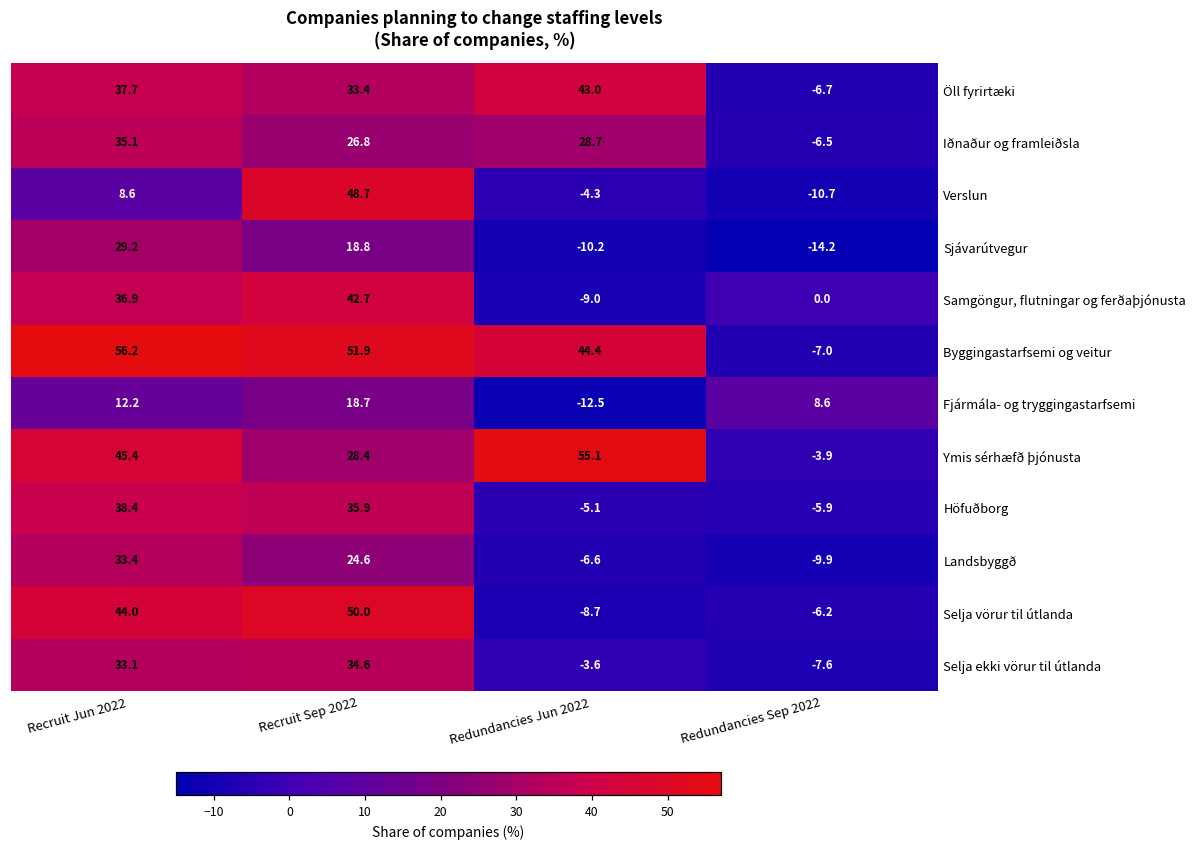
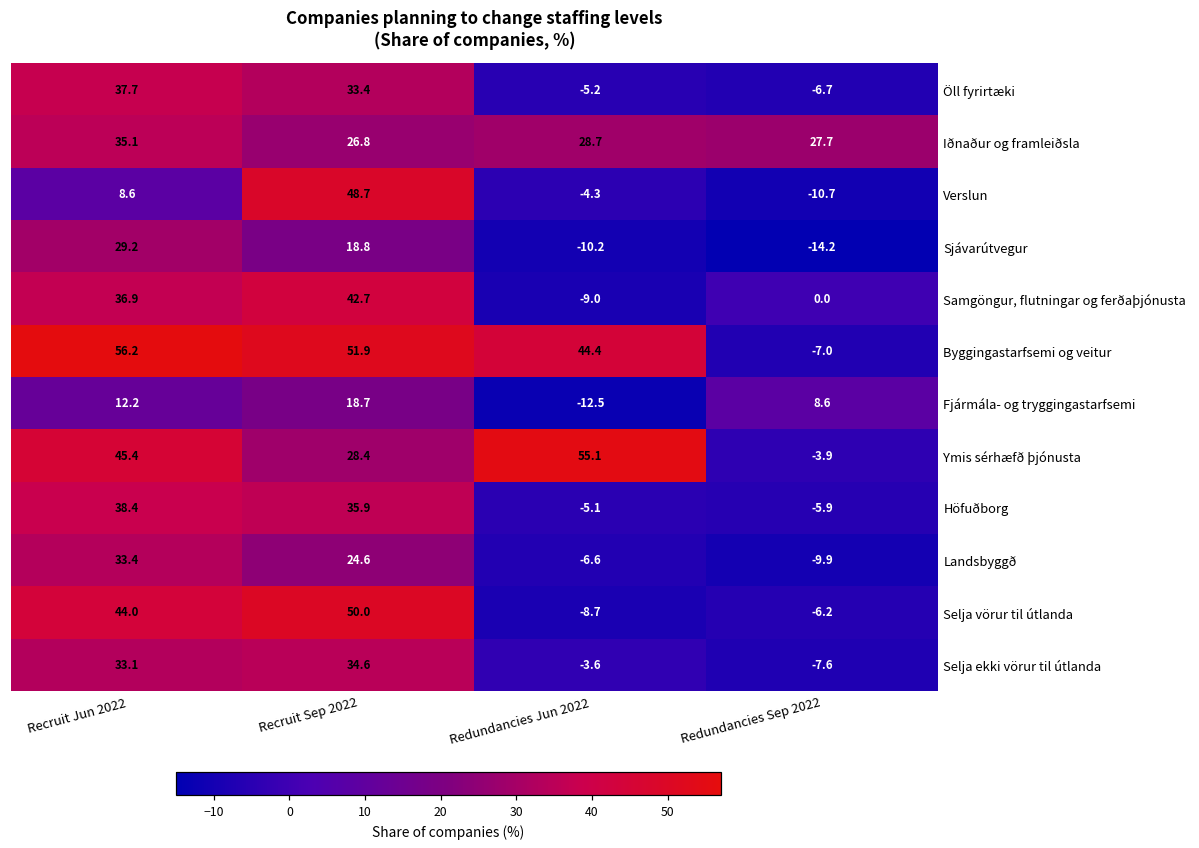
Öll fyrirtæki, Redundancies Jun 2022: 43.0 -> -5.2
Iðnaður og framleiðsla, Redundancies Sep 2022: -6.5 -> 27.7
